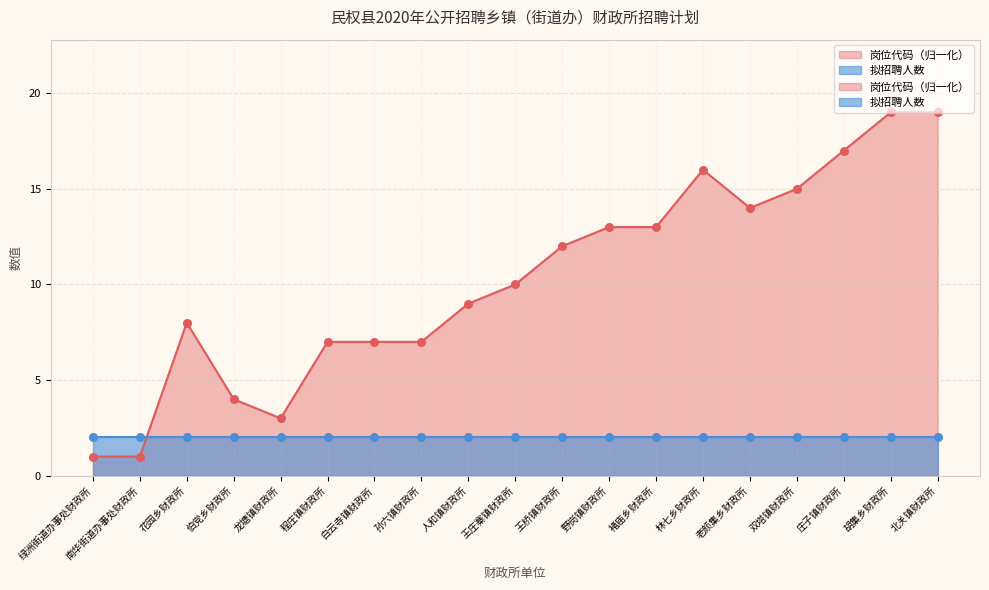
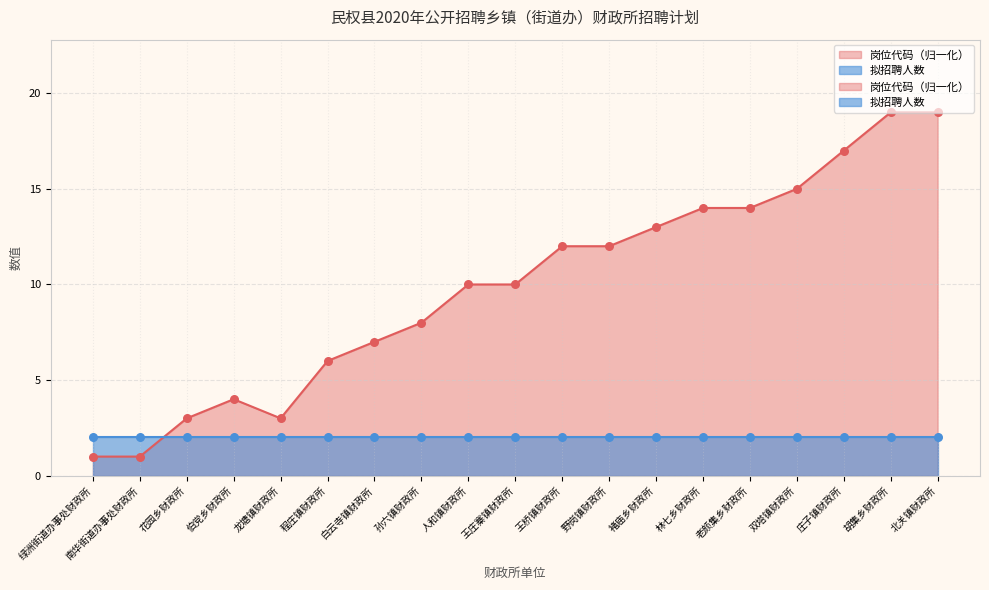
岗位代码（归一化）, 花园乡财政所: 8.0 -> 3.0
岗位代码（归一化）, 程庄镇财政所: 7.0 -> 6.0
岗位代码（归一化）, 孙六镇财政所: 7.0 -> 8.0
岗位代码（归一化）, 人和镇财政所: 9.0 -> 10.0
岗位代码（归一化）, 野岗镇财政所: 13.0 -> 12.0
岗位代码（归一化）, 林七乡财政所: 16.0 -> 14.0
